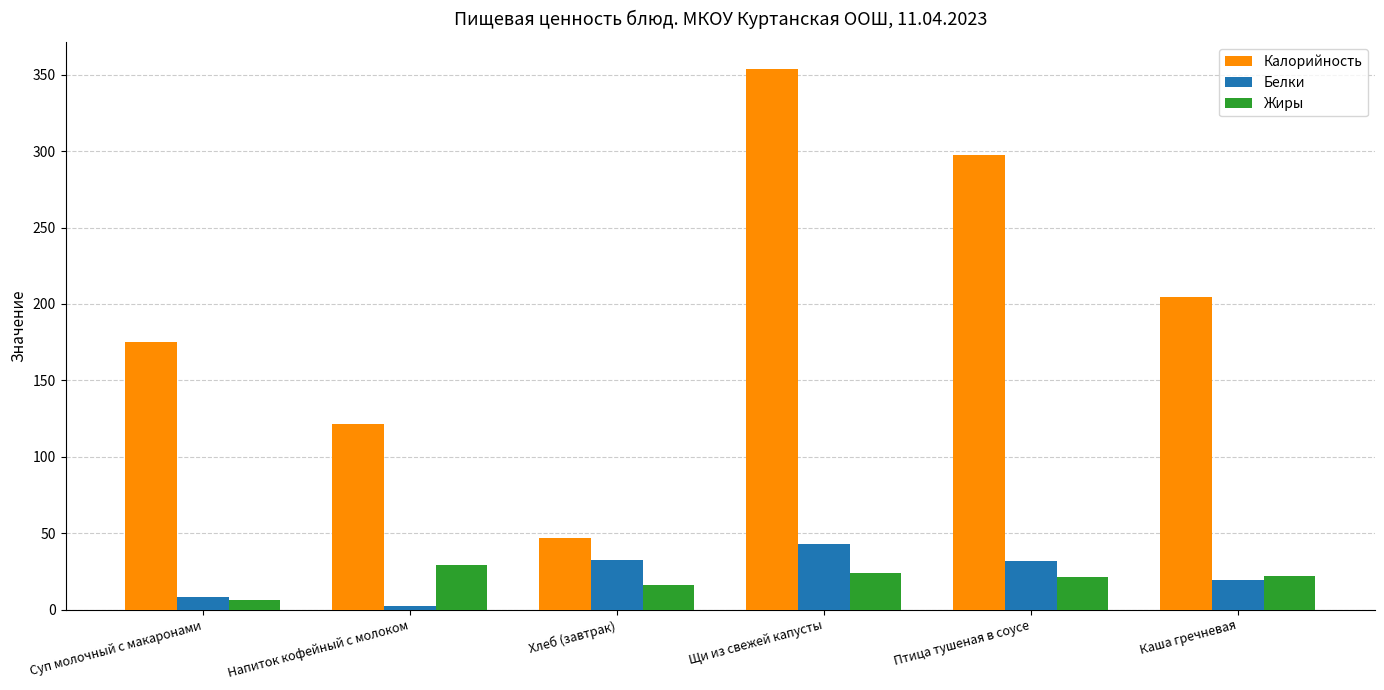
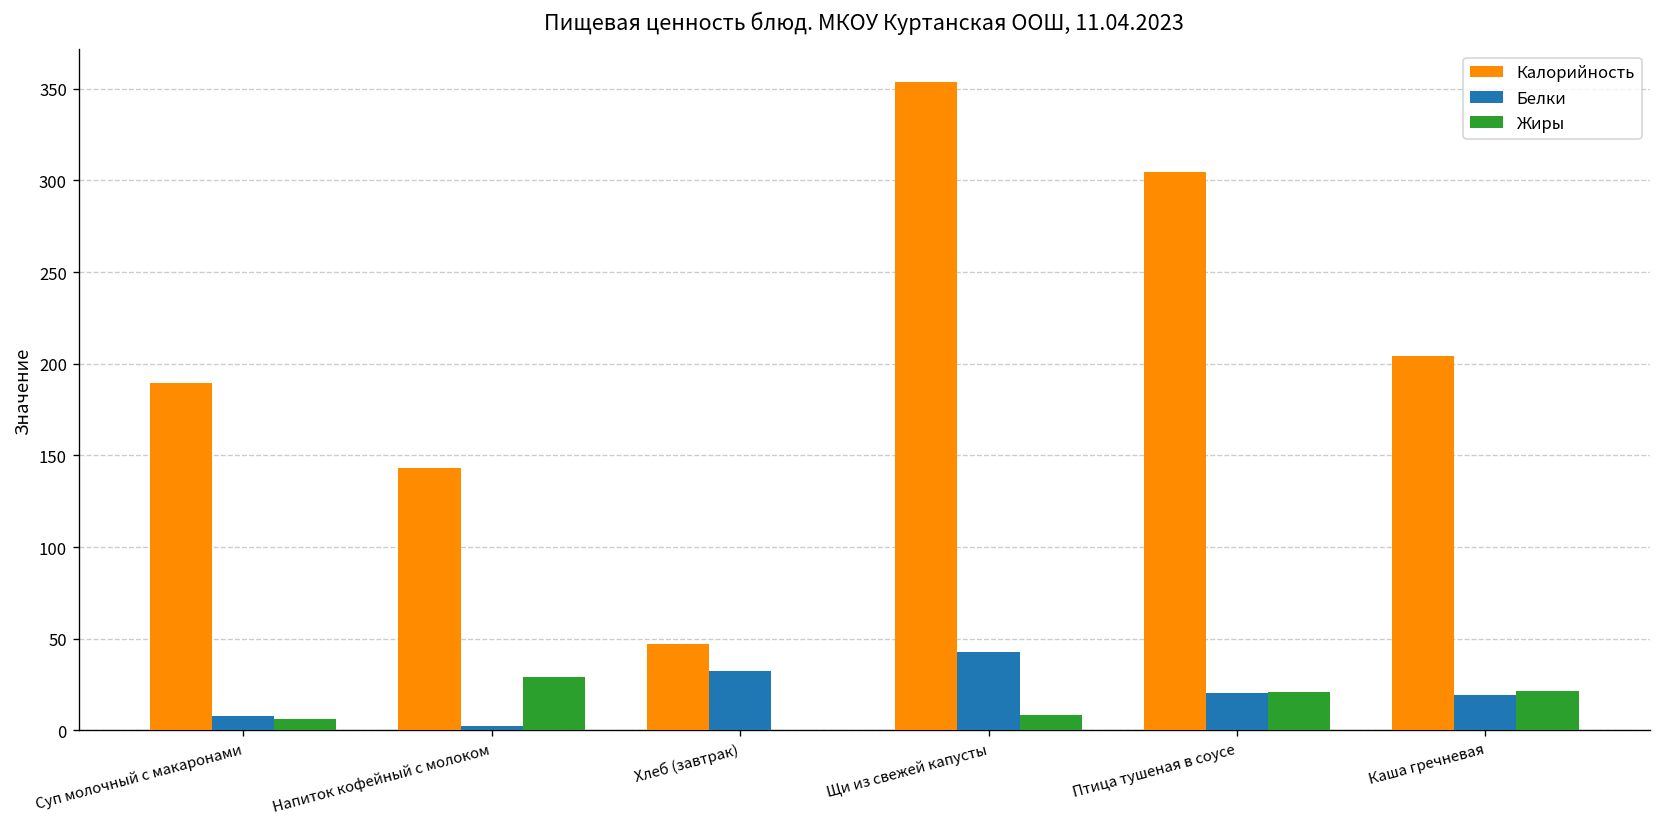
Калорийность, Суп молочный с макаронами: 175 -> 190
Калорийность, Напиток кофейный с молоком: 122 -> 143
Жиры, Хлеб (завтрак): 16 -> 0
Жиры, Щи из свежей капусты: 24 -> 8
Калорийность, Птица тушеная в соусе: 297 -> 305
Белки, Птица тушеная в соусе: 32 -> 21
